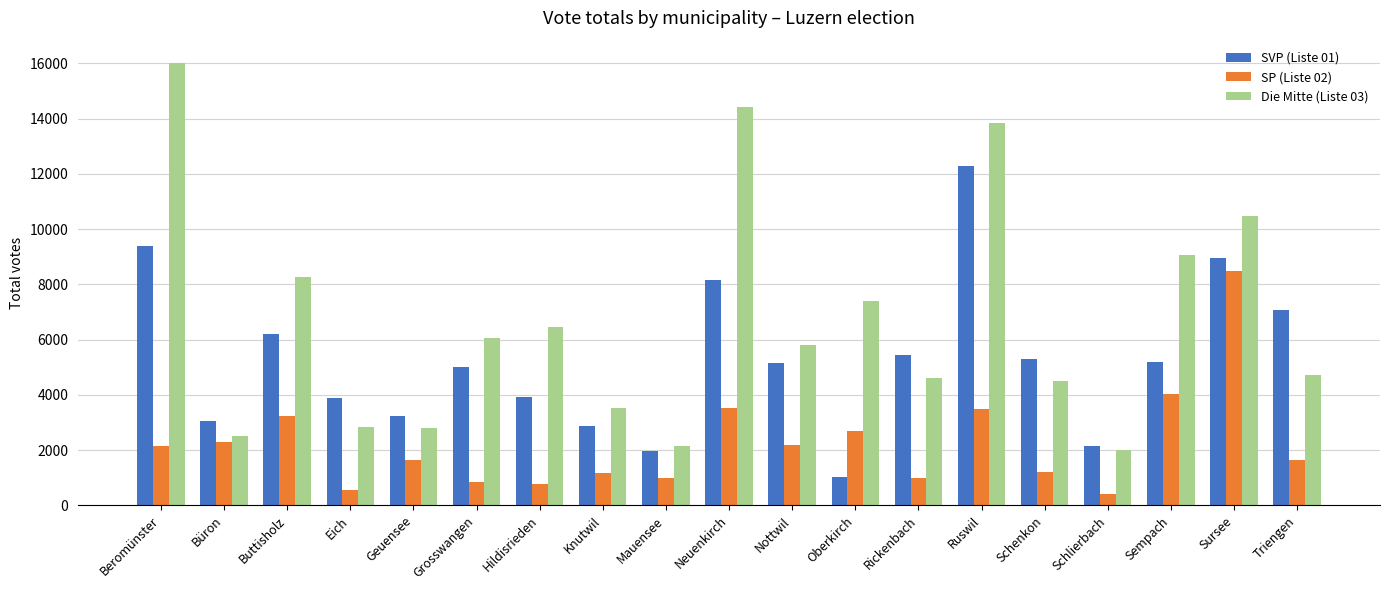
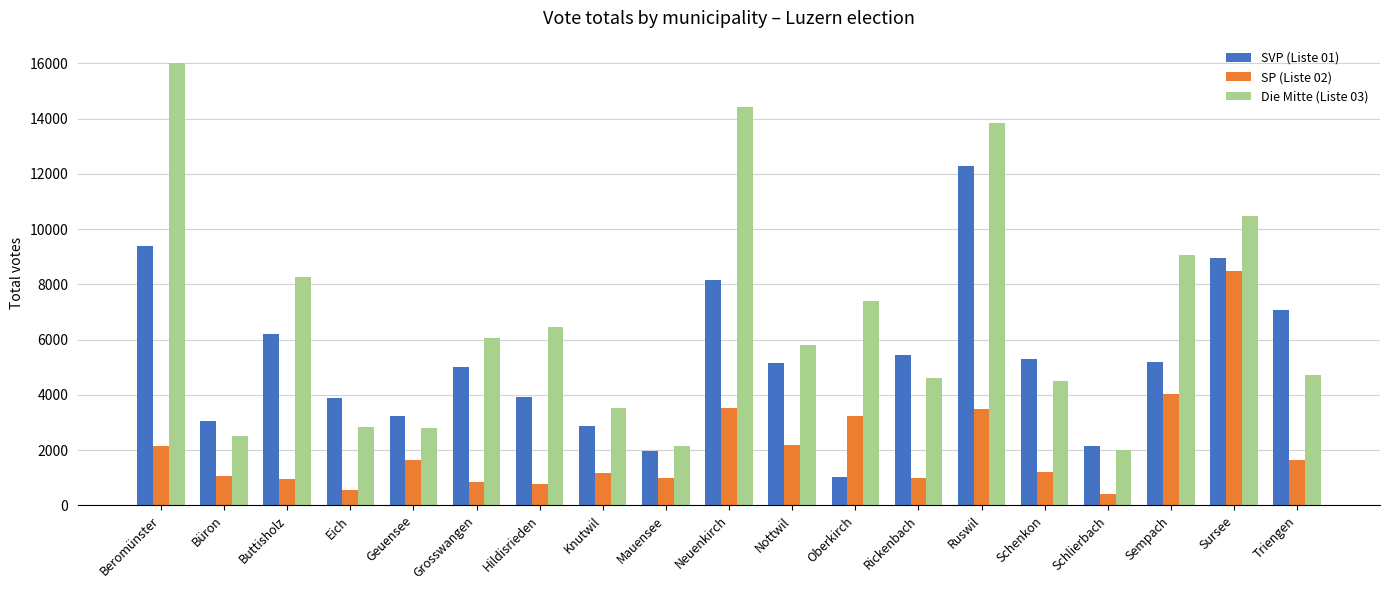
SP (Liste 02), Büron: 2300 -> 1100
SP (Liste 02), Buttisholz: 3200 -> 1000
SP (Liste 02), Oberkirch: 2700 -> 3200
